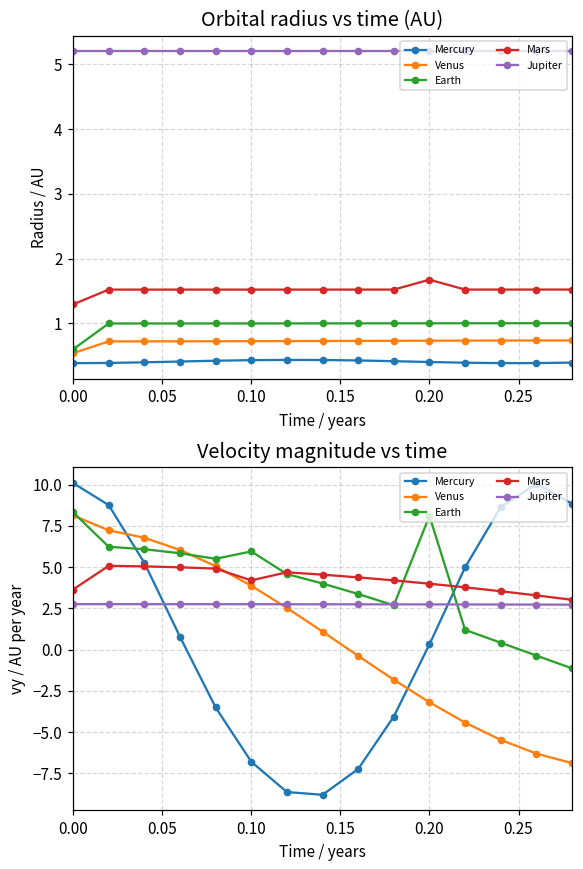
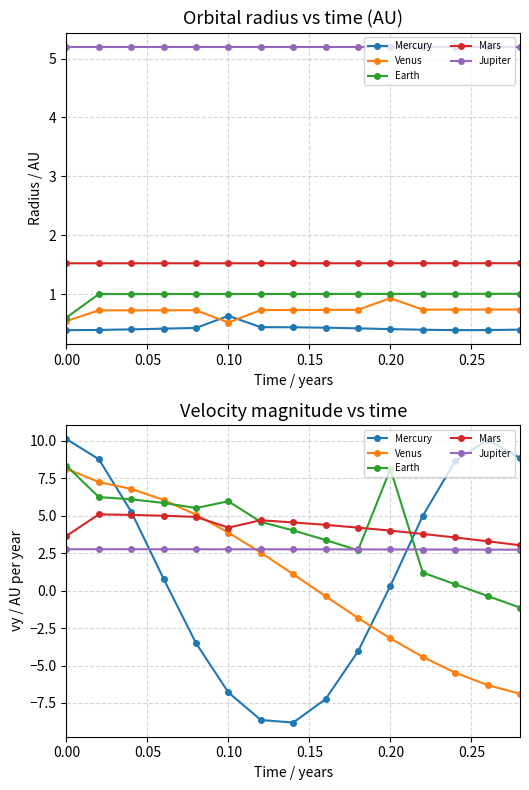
Orbital radius vs time (AU), Mars, 0.00: 1.3 -> 1.5
Orbital radius vs time (AU), Mercury, 0.10: 0.4 -> 0.6
Orbital radius vs time (AU), Venus, 0.10: 0.7 -> 0.5
Orbital radius vs time (AU), Venus, 0.20: 0.7 -> 0.9
Orbital radius vs time (AU), Mars, 0.20: 1.7 -> 1.5
